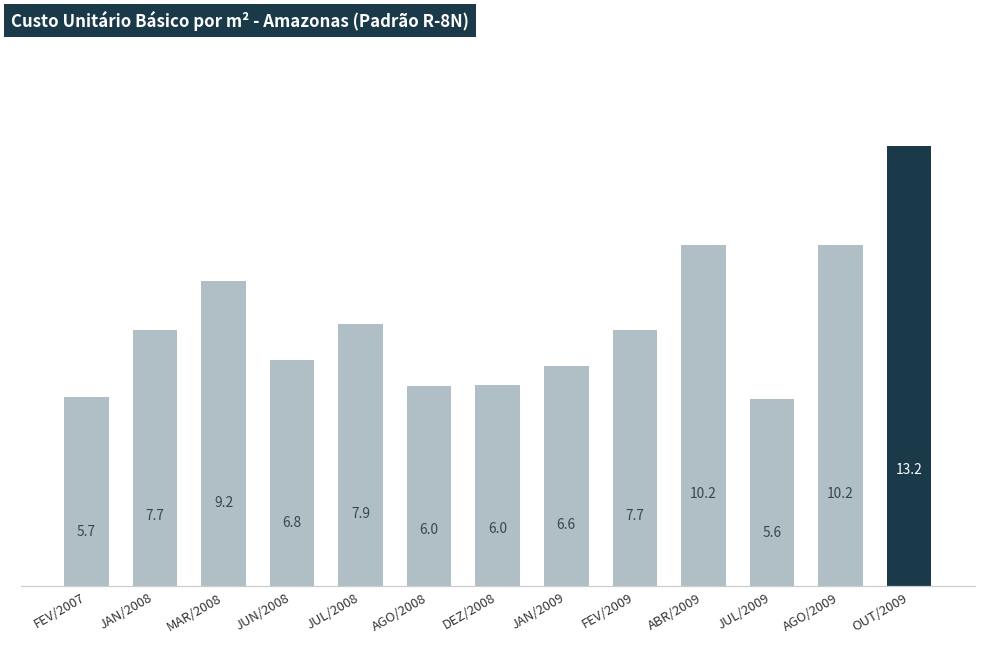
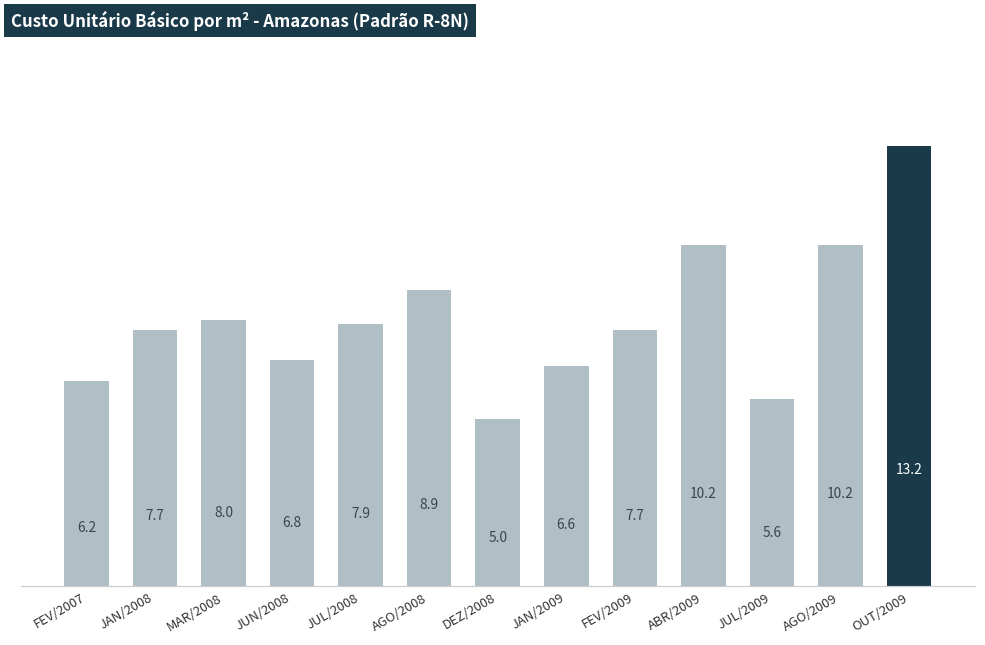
FEV/2007: 5.7 -> 6.2
MAR/2008: 9.2 -> 8.0
AGO/2008: 6.0 -> 8.9
DEZ/2008: 6.0 -> 5.0
